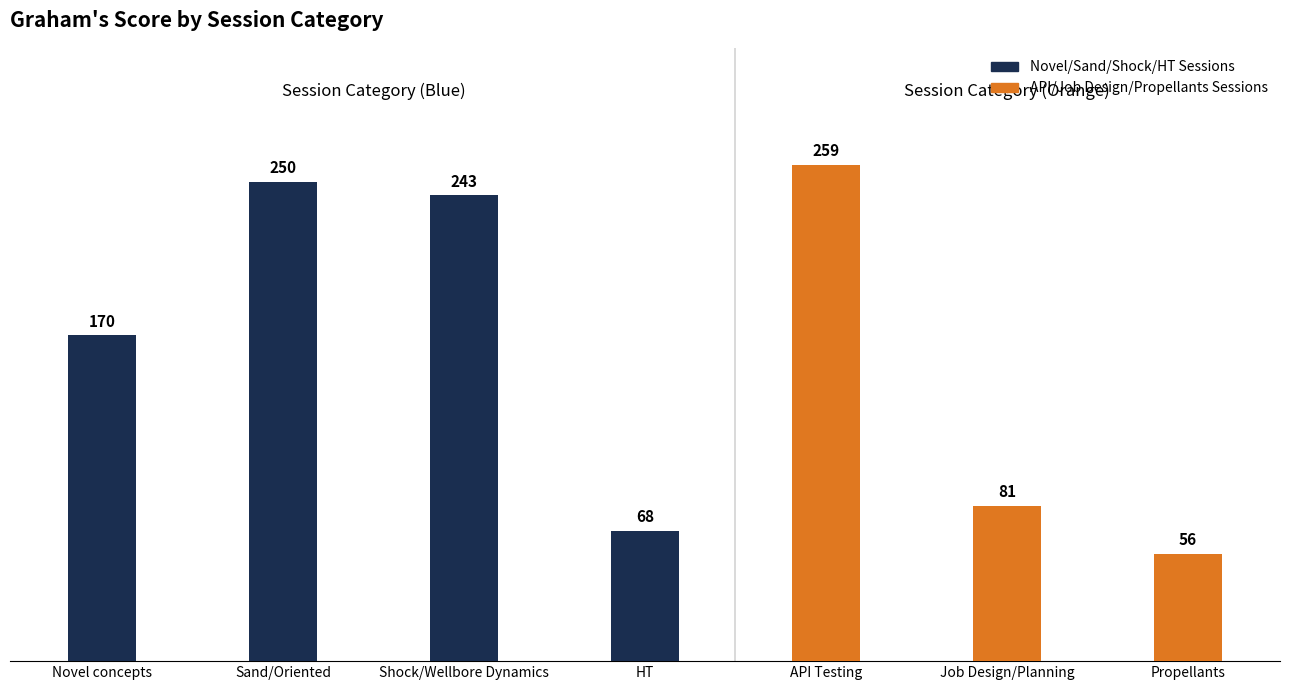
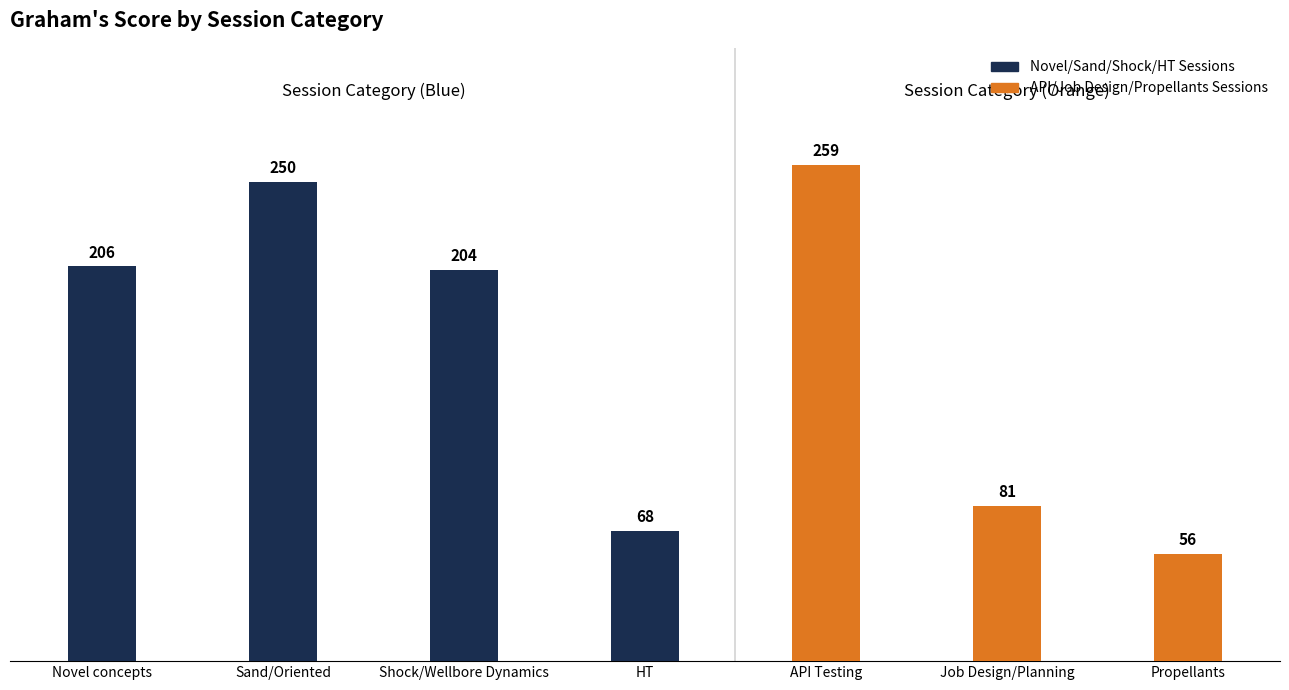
Novel concepts: 170 -> 206
Shock/Wellbore Dynamics: 243 -> 204
